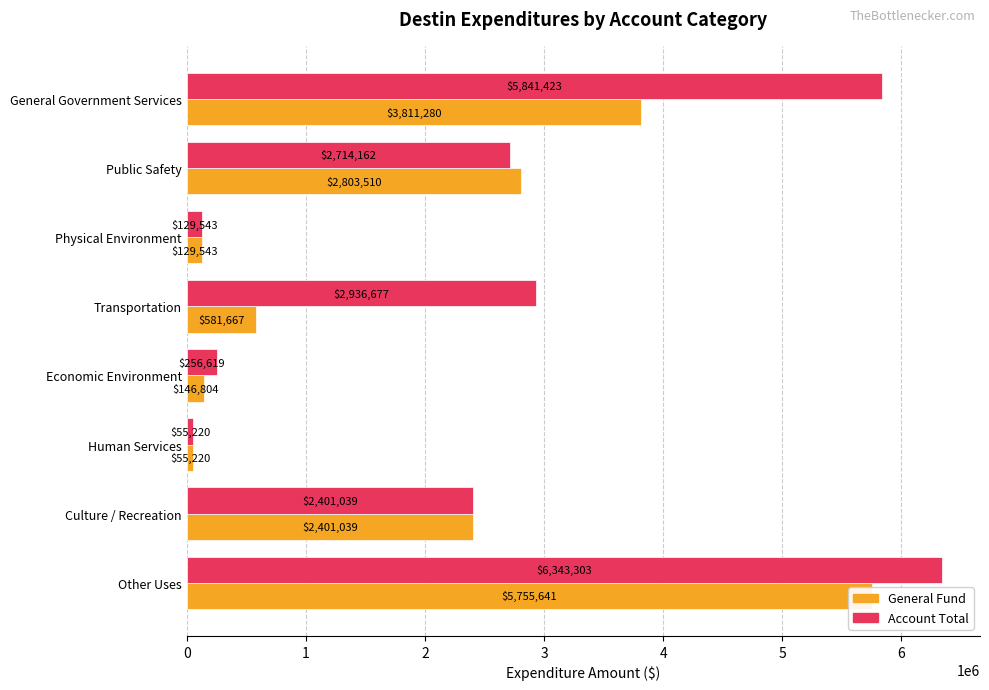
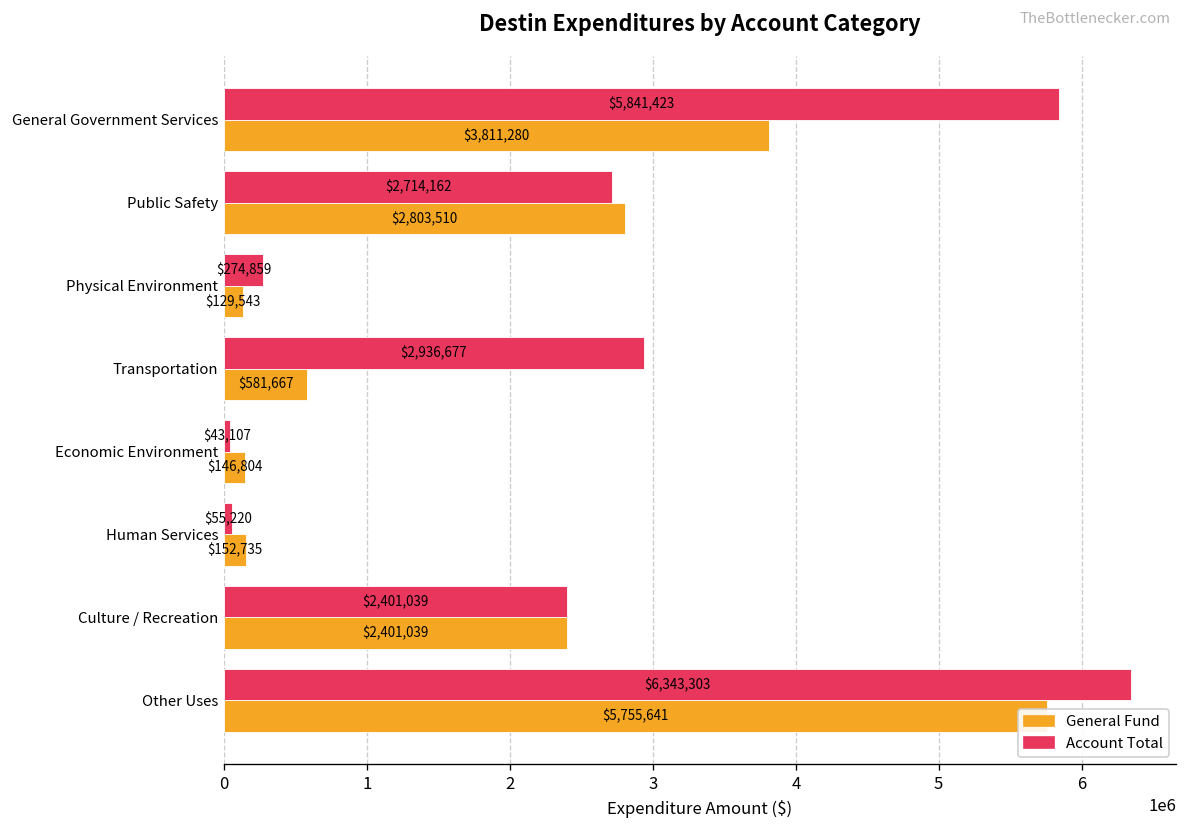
Account Total, Physical Environment: $129,543 -> $274,859
Account Total, Economic Environment: $256,619 -> $43,107
General Fund, Human Services: $55,220 -> $152,735
